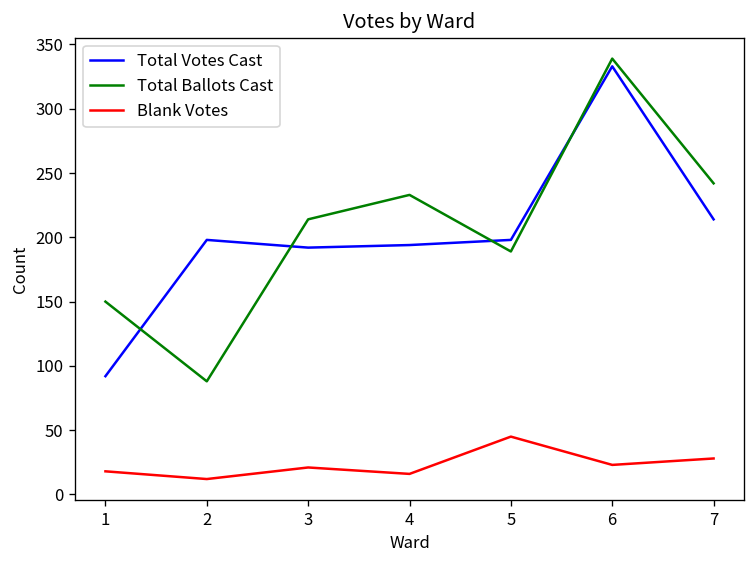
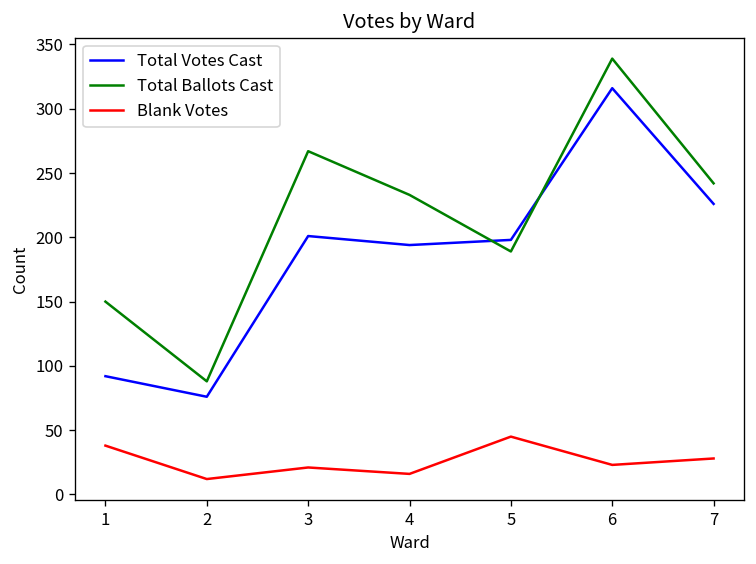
Blank Votes, 1: 18 -> 38
Total Votes Cast, 2: 198 -> 76
Total Votes Cast, 3: 192 -> 201
Total Ballots Cast, 3: 214 -> 267
Total Votes Cast, 6: 333 -> 316
Total Votes Cast, 7: 214 -> 226
